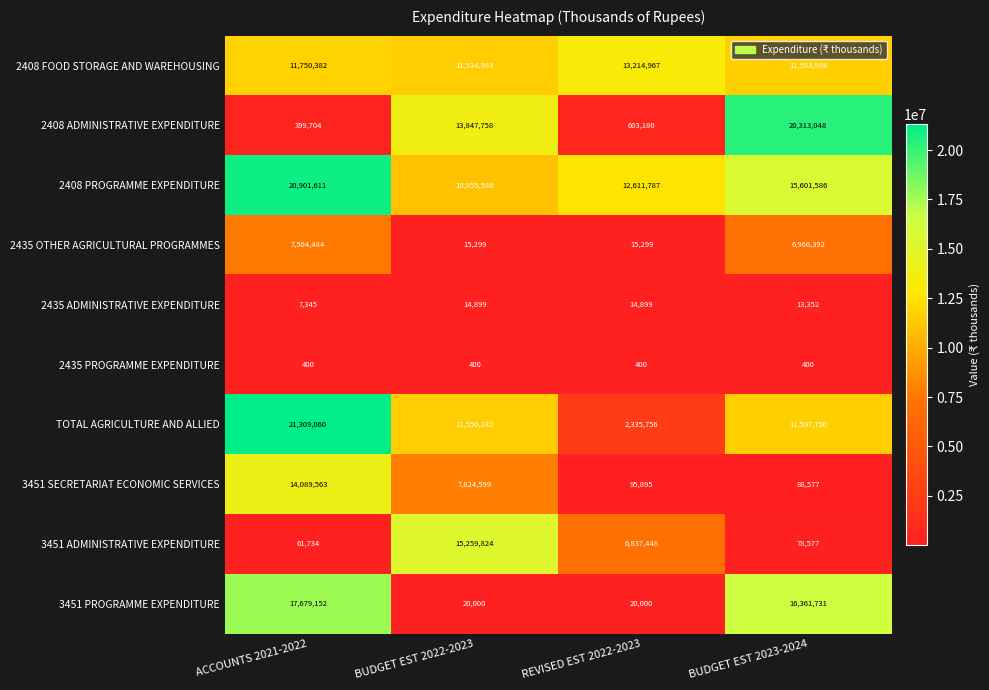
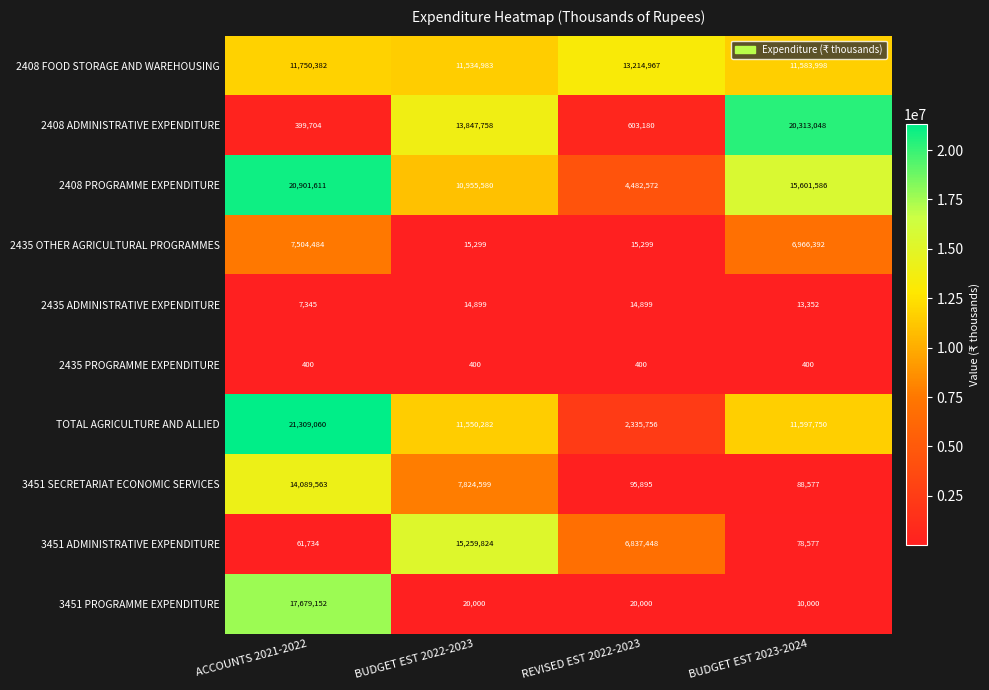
2408 PROGRAMME EXPENDITURE, REVISED EST 2022-2023: 12,611,787 -> 4,482,572
3451 PROGRAMME EXPENDITURE, BUDGET EST 2023-2024: 16,361,731 -> 10,000
